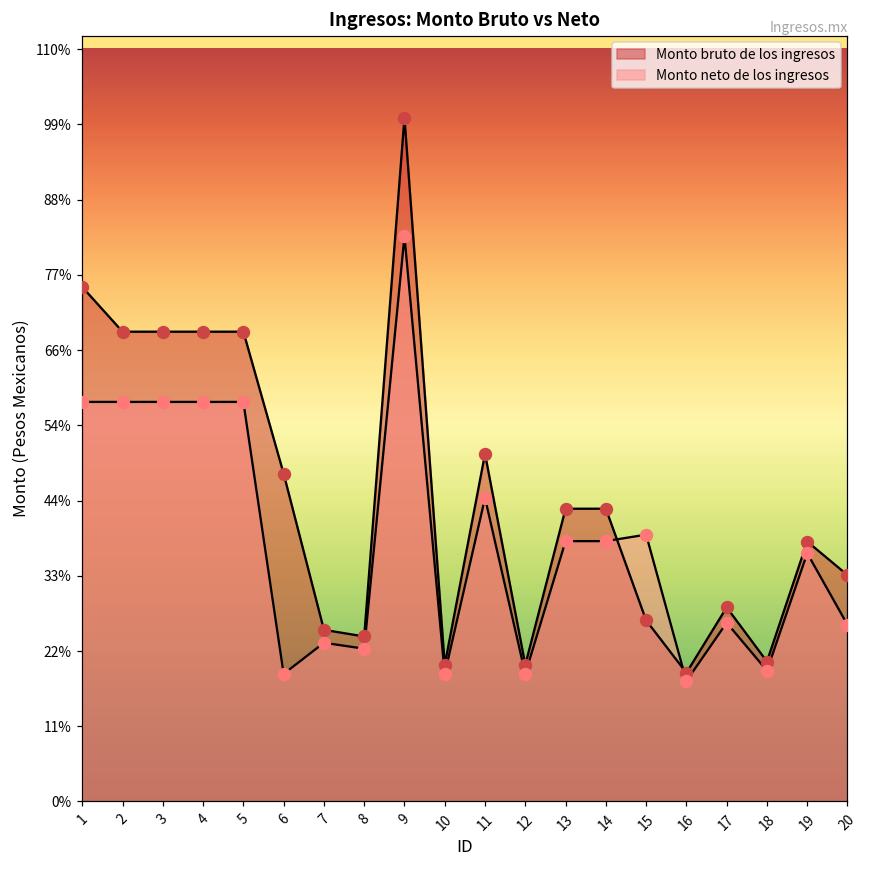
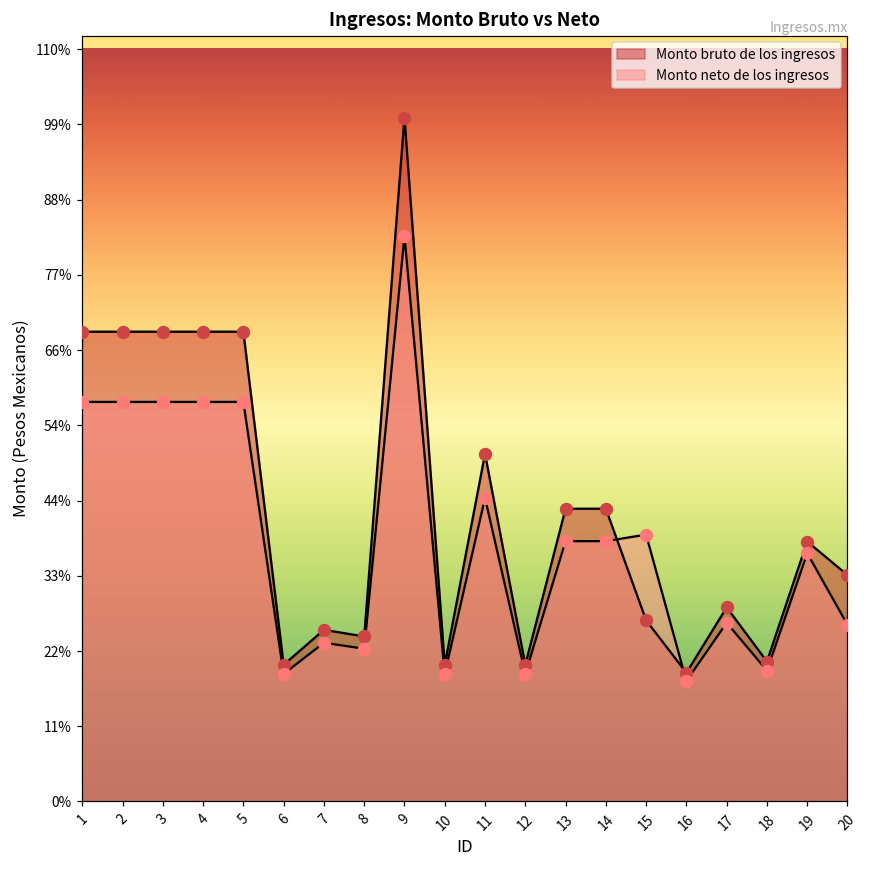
Monto bruto de los ingresos, 1: 75% -> 69%
Monto bruto de los ingresos, 6: 48% -> 20%
